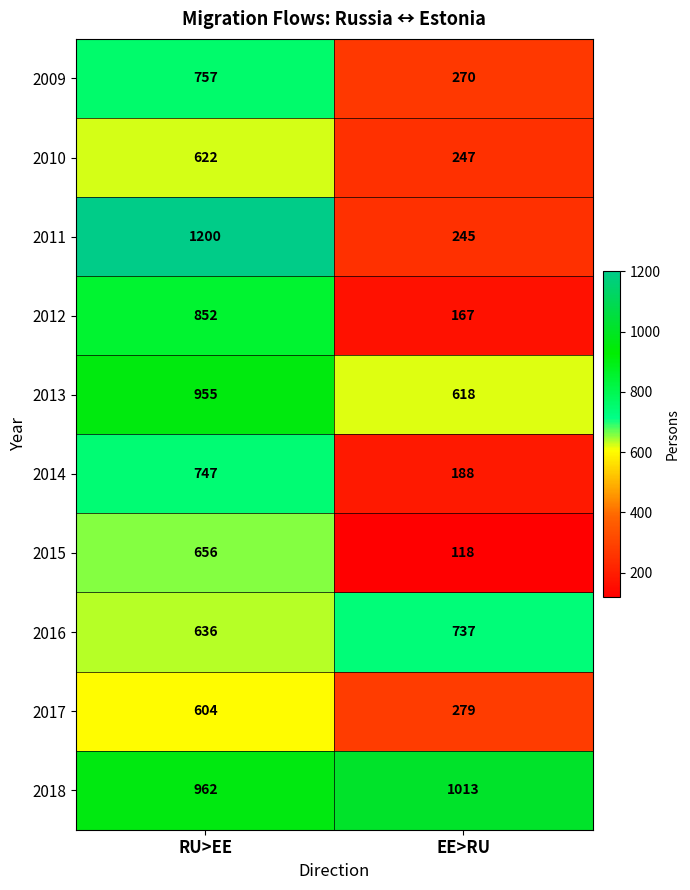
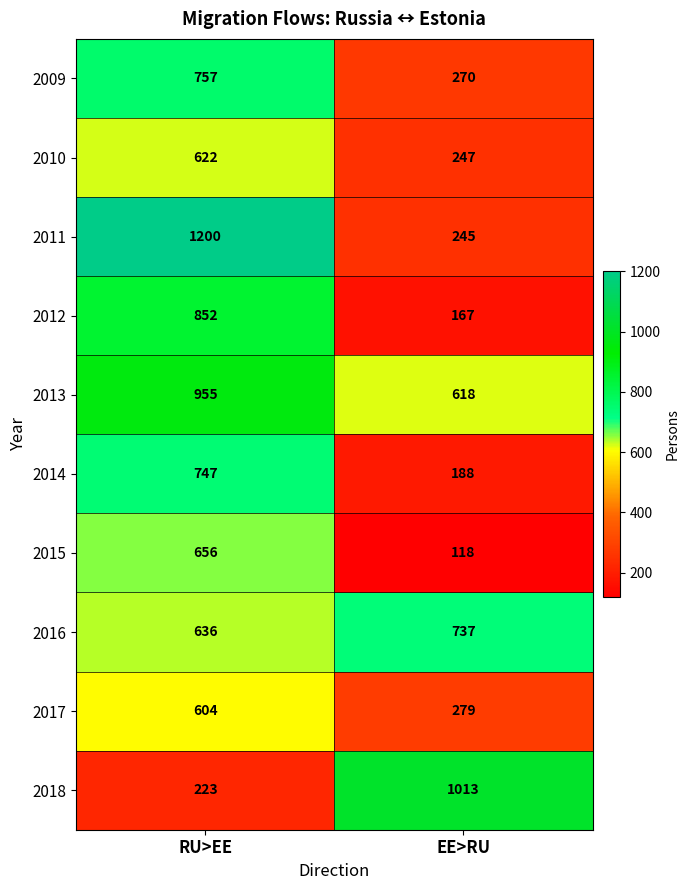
2018, RU>EE: 962 -> 223
